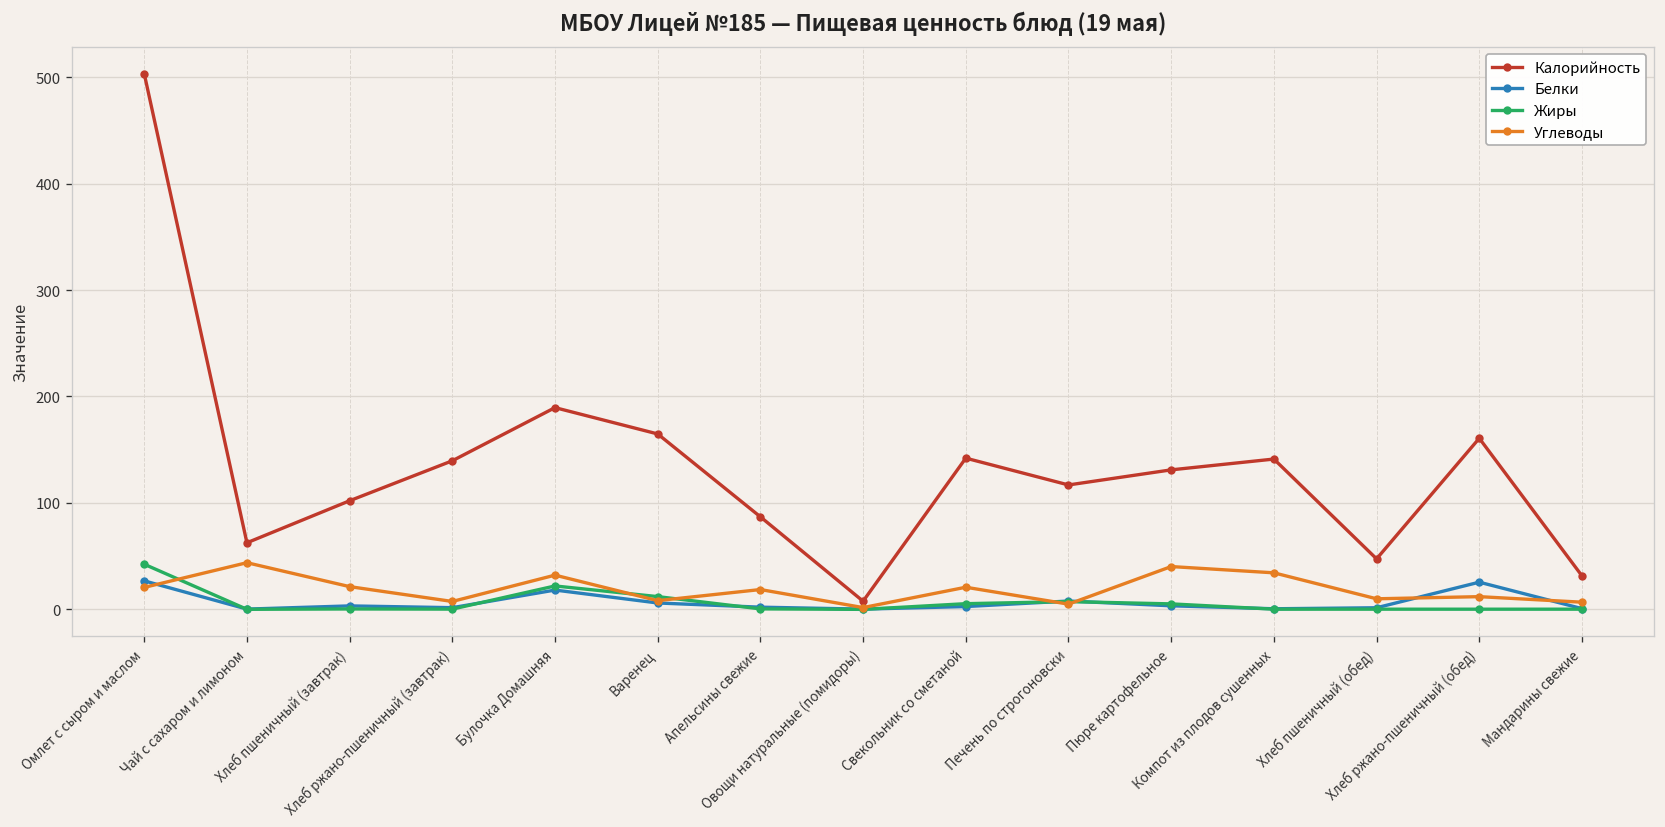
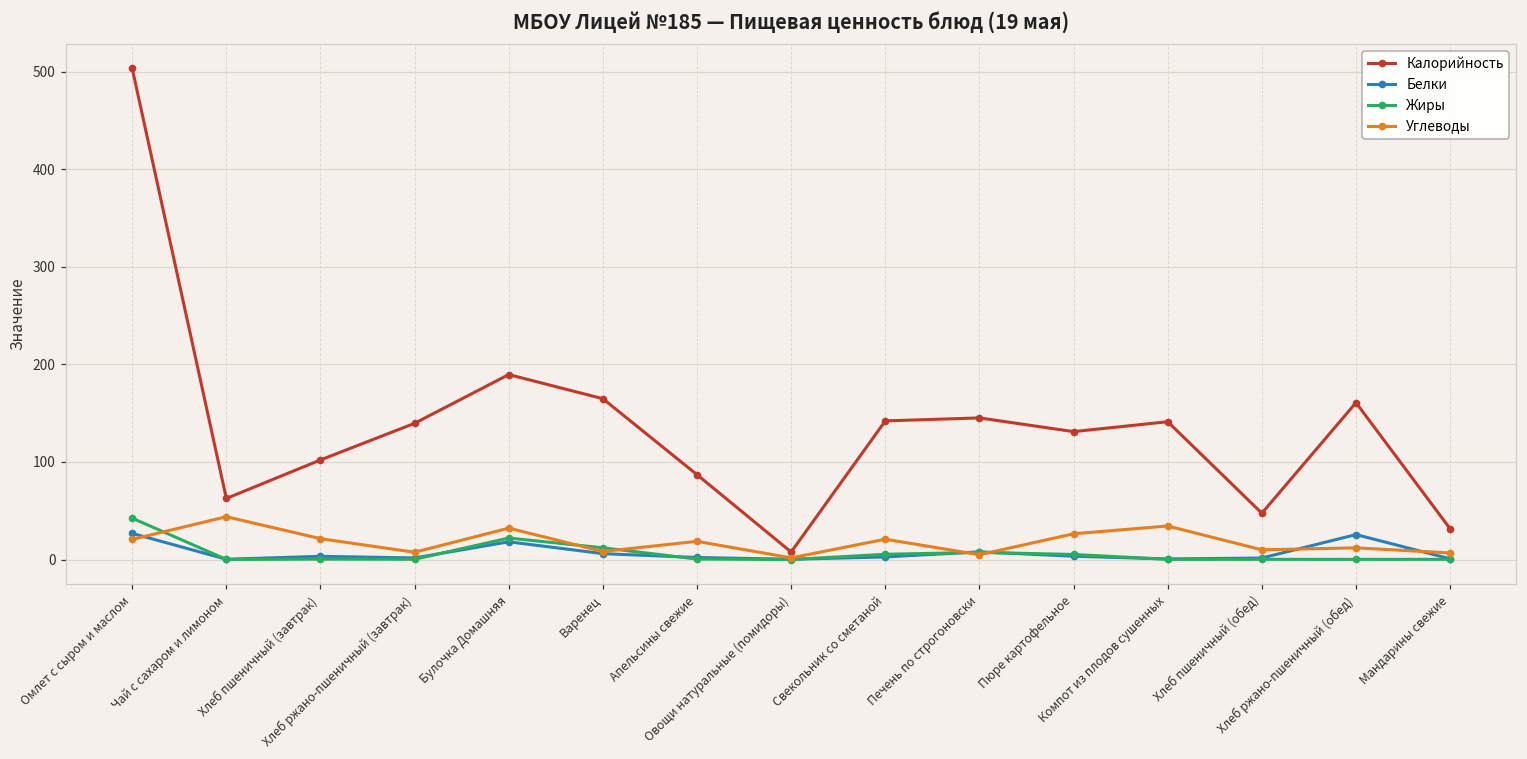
Калорийность, Печень по строгоновски: 120 -> 150
Углеводы, Пюре картофельное: 40 -> 30
